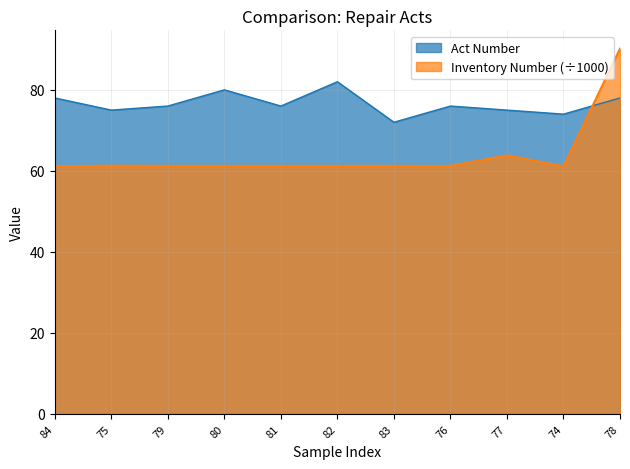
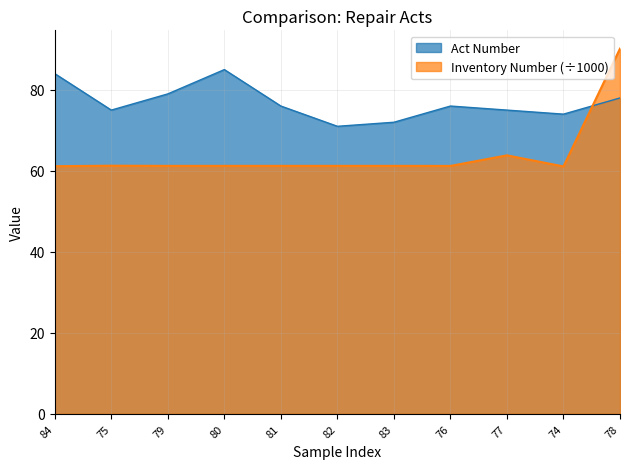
Act Number, 84: 78 -> 84
Act Number, 79: 76 -> 79
Act Number, 80: 80 -> 85
Act Number, 82: 82 -> 71
